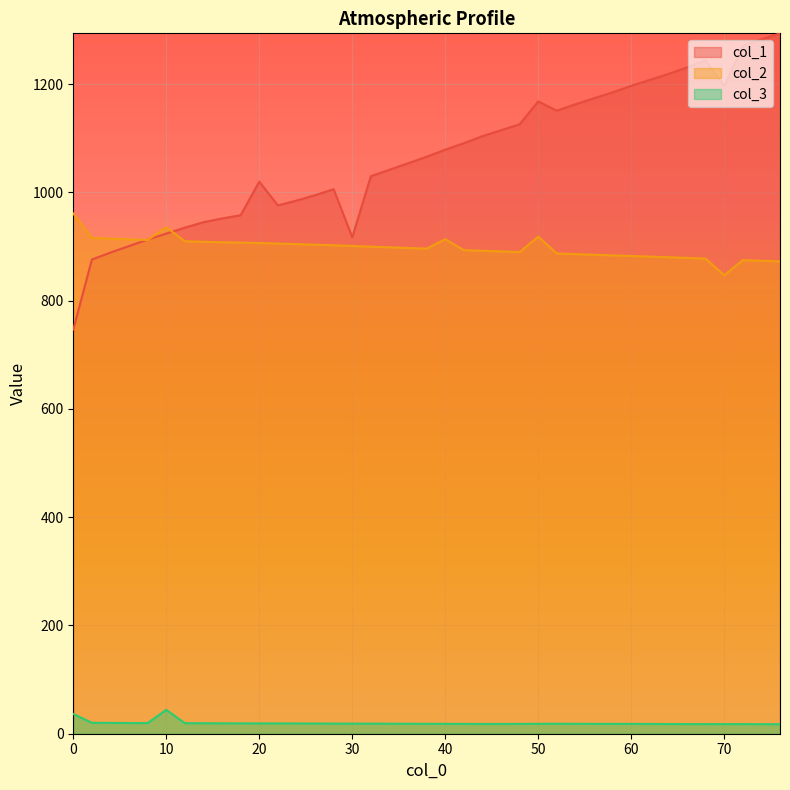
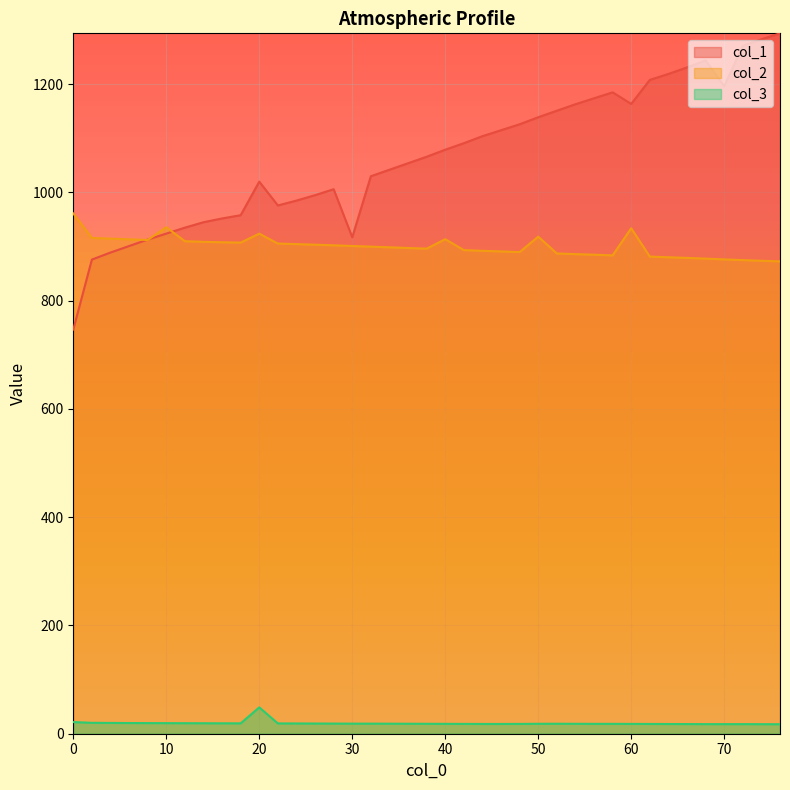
col_3, 0: 40 -> 20
col_3, 10: 40 -> 20
col_2, 20: 910 -> 920
col_3, 20: 20 -> 50
col_1, 50: 1170 -> 1140
col_1, 60: 1200 -> 1160
col_2, 60: 880 -> 930
col_2, 70: 850 -> 880
